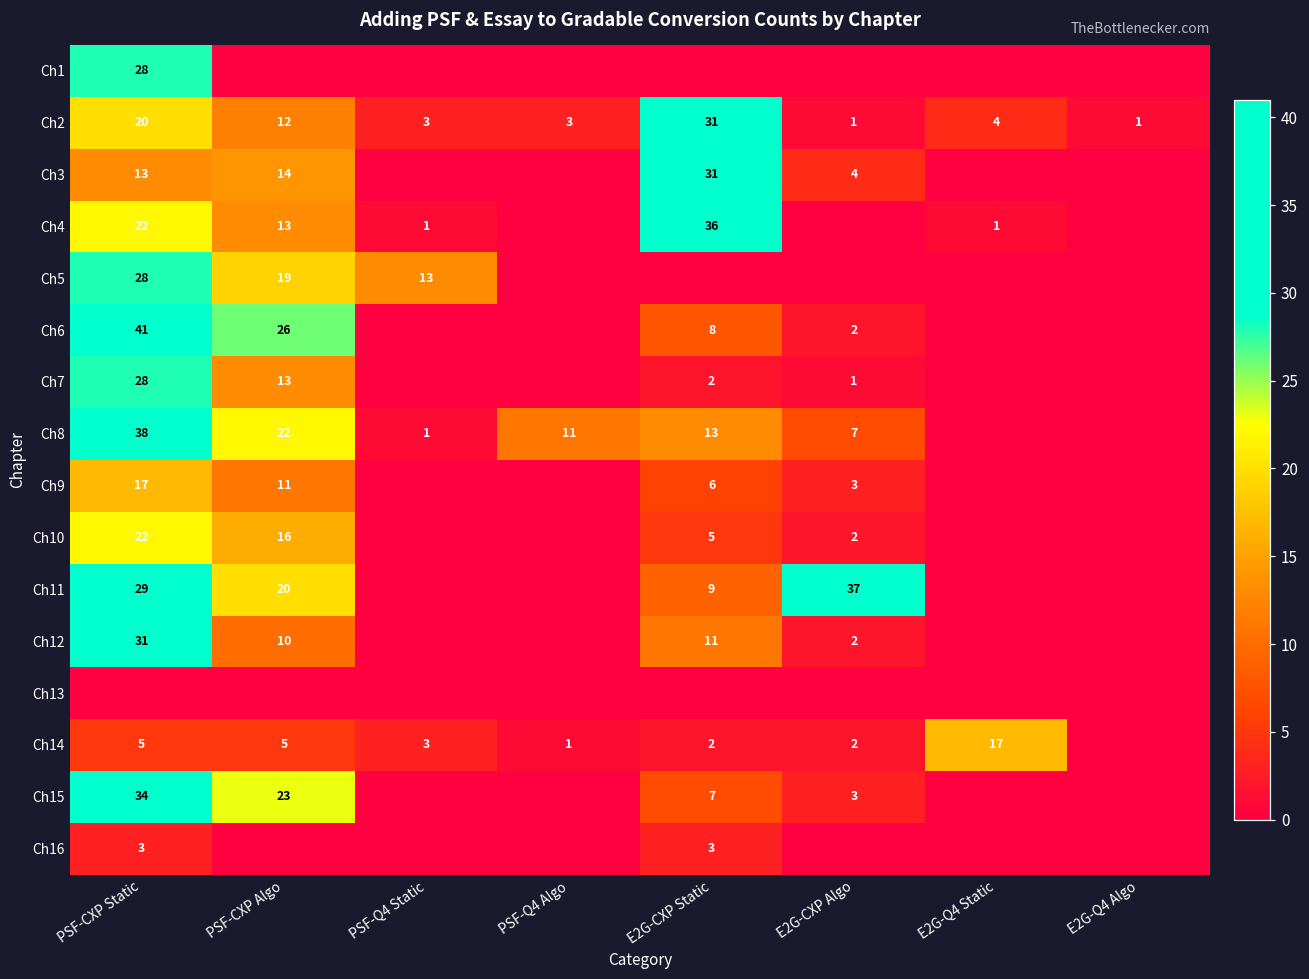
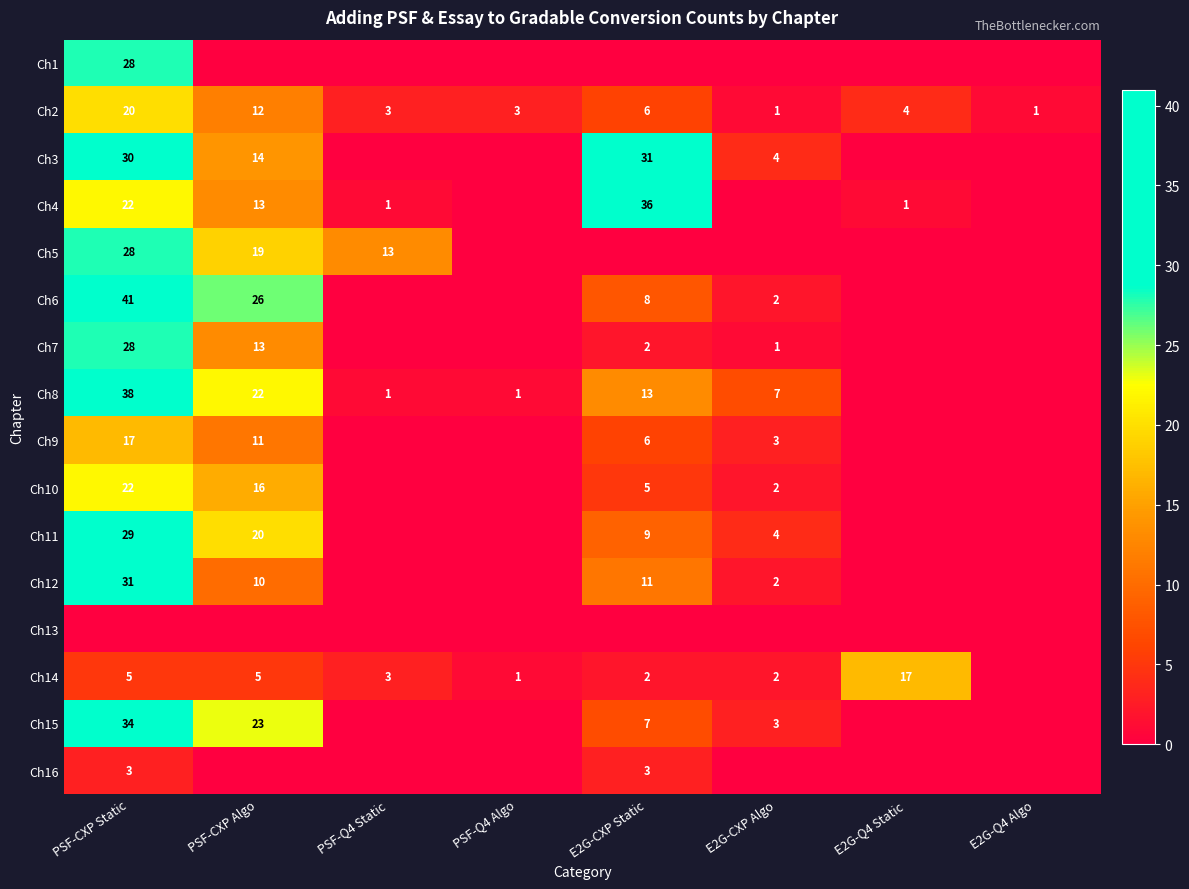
Ch2, E2G-CXP Static: 31 -> 6
Ch3, PSF-CXP Static: 13 -> 30
Ch8, PSF-Q4 Algo: 11 -> 1
Ch11, E2G-CXP Algo: 37 -> 4
